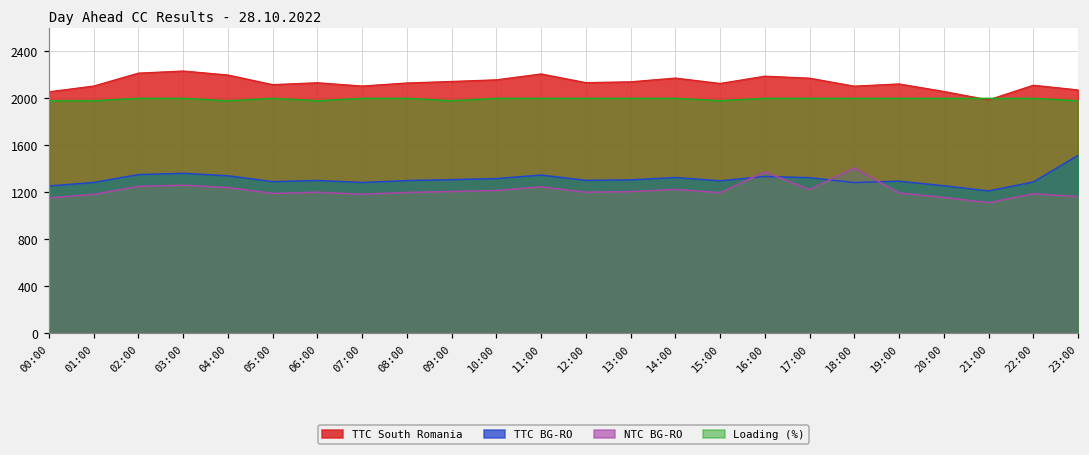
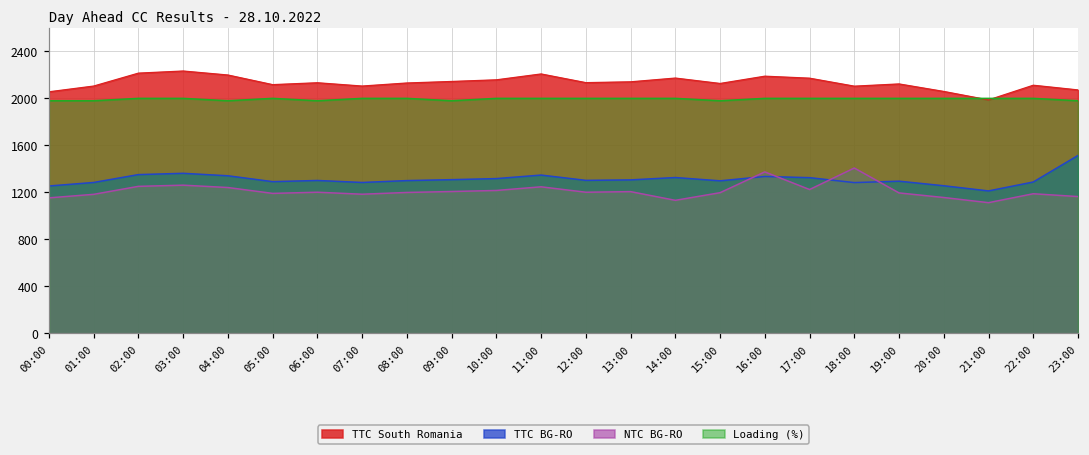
NTC BG-RO, 14:00: 1230 -> 1130
